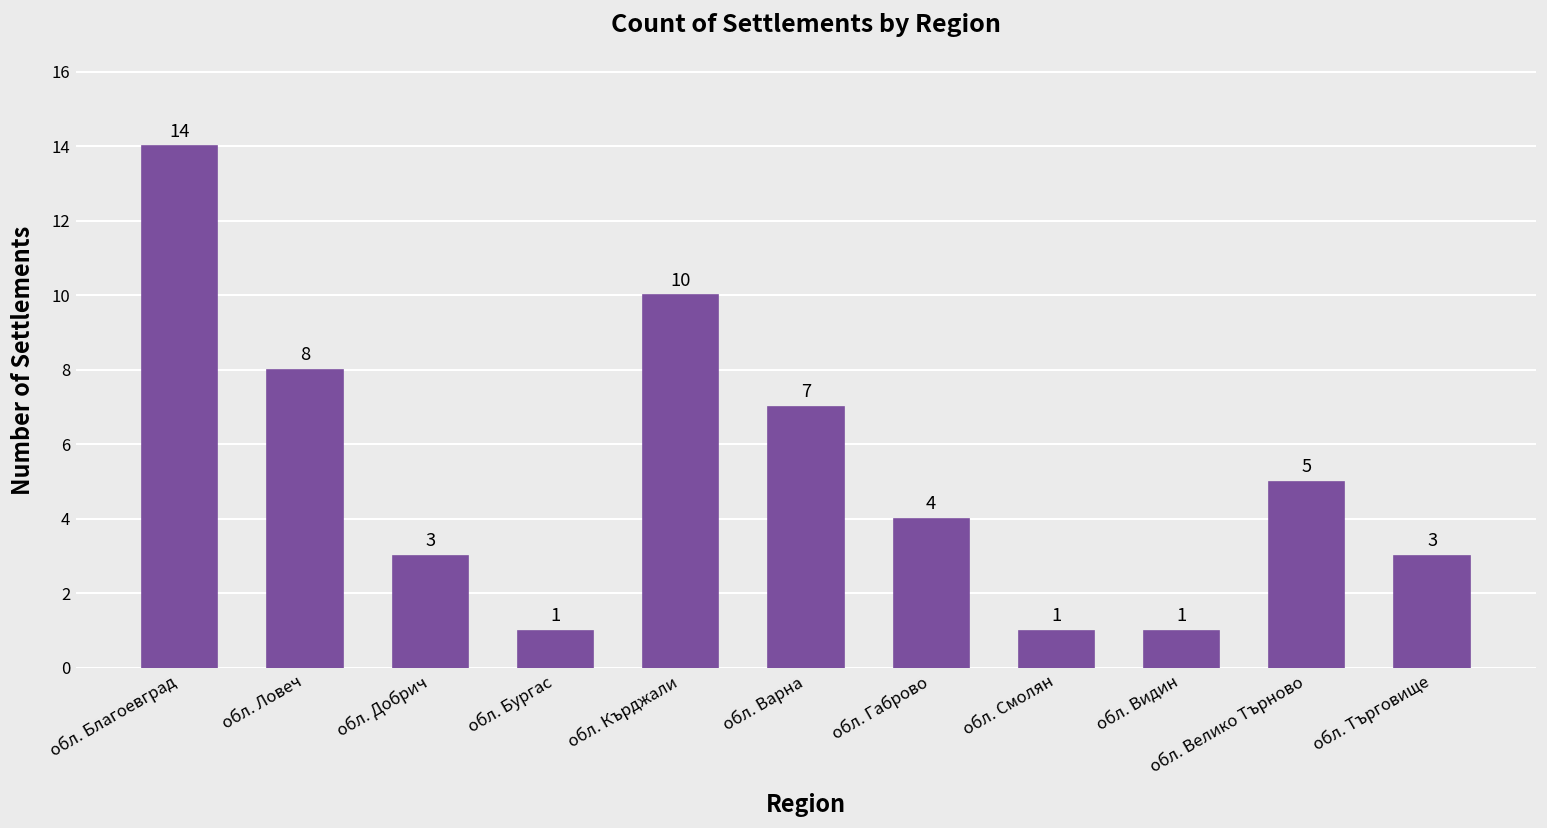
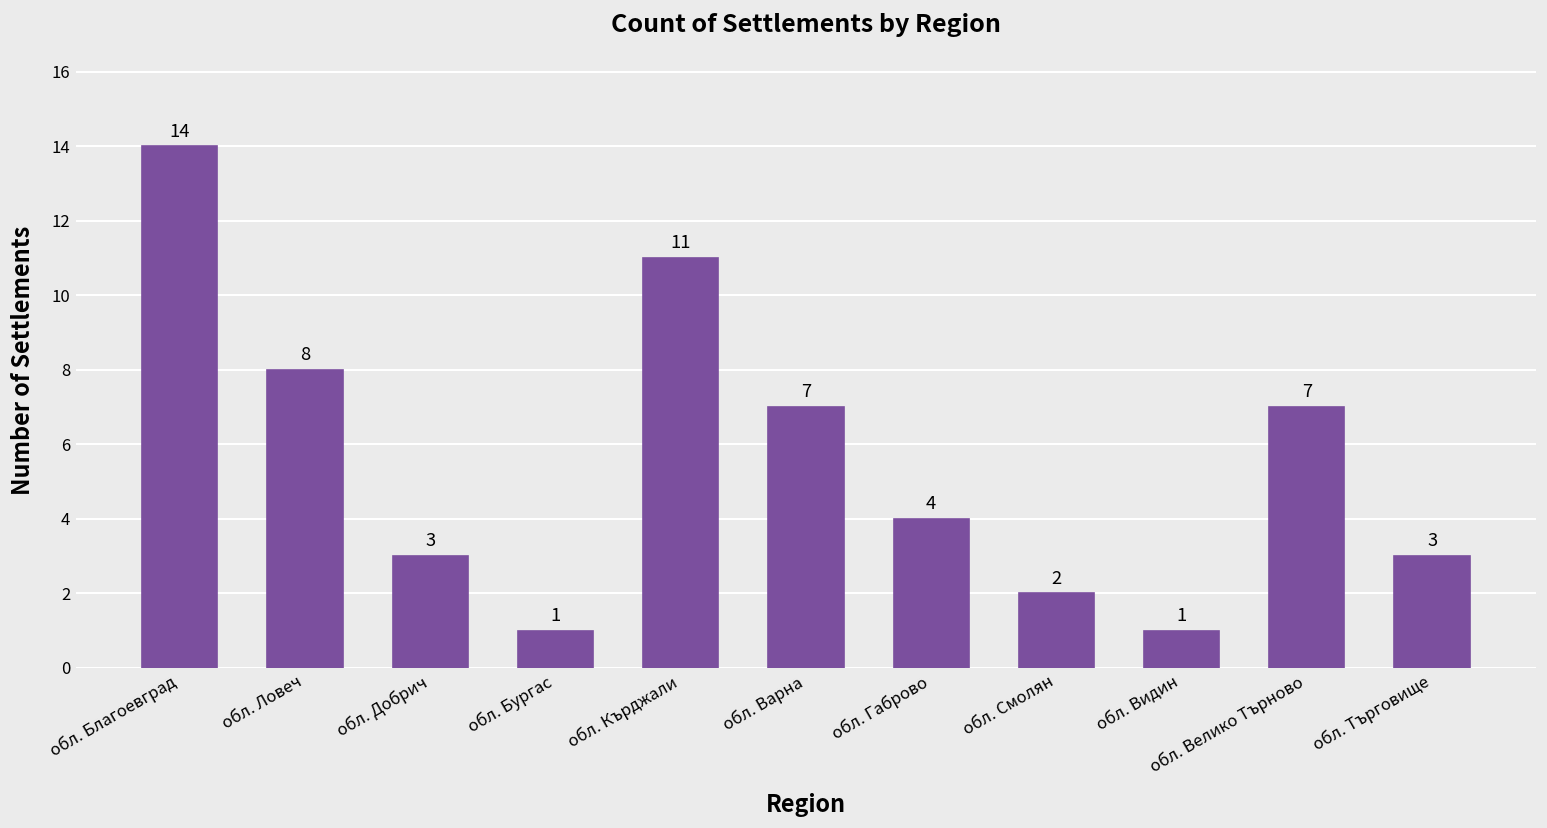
обл. Кърджали: 10 -> 11
обл. Смолян: 1 -> 2
обл. Велико Търново: 5 -> 7
